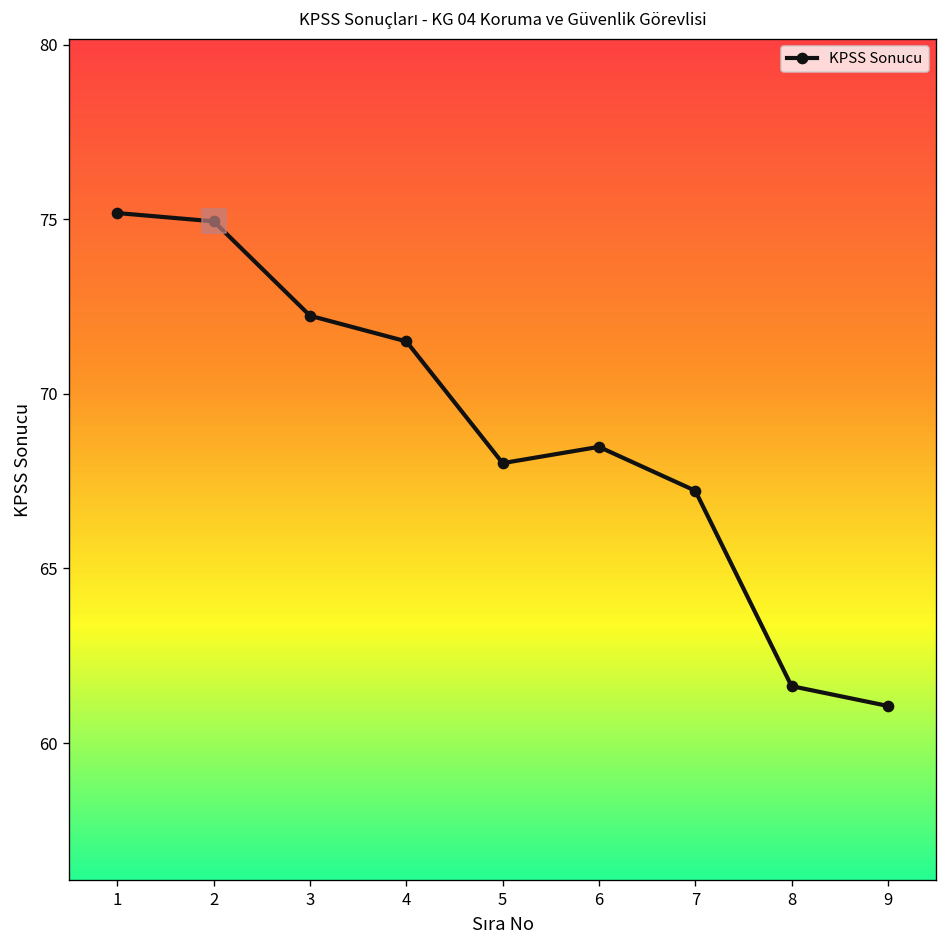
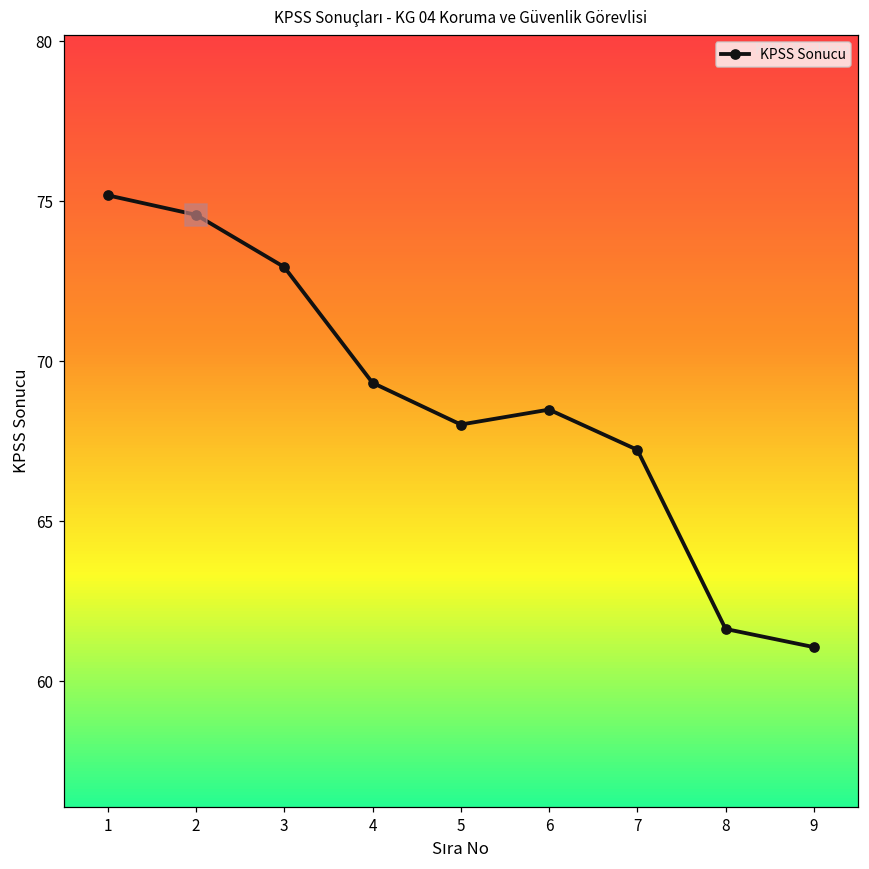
KPSS Sonucu, 2: 74.9 -> 74.6
KPSS Sonucu, 3: 72.2 -> 72.9
KPSS Sonucu, 4: 71.5 -> 69.3
